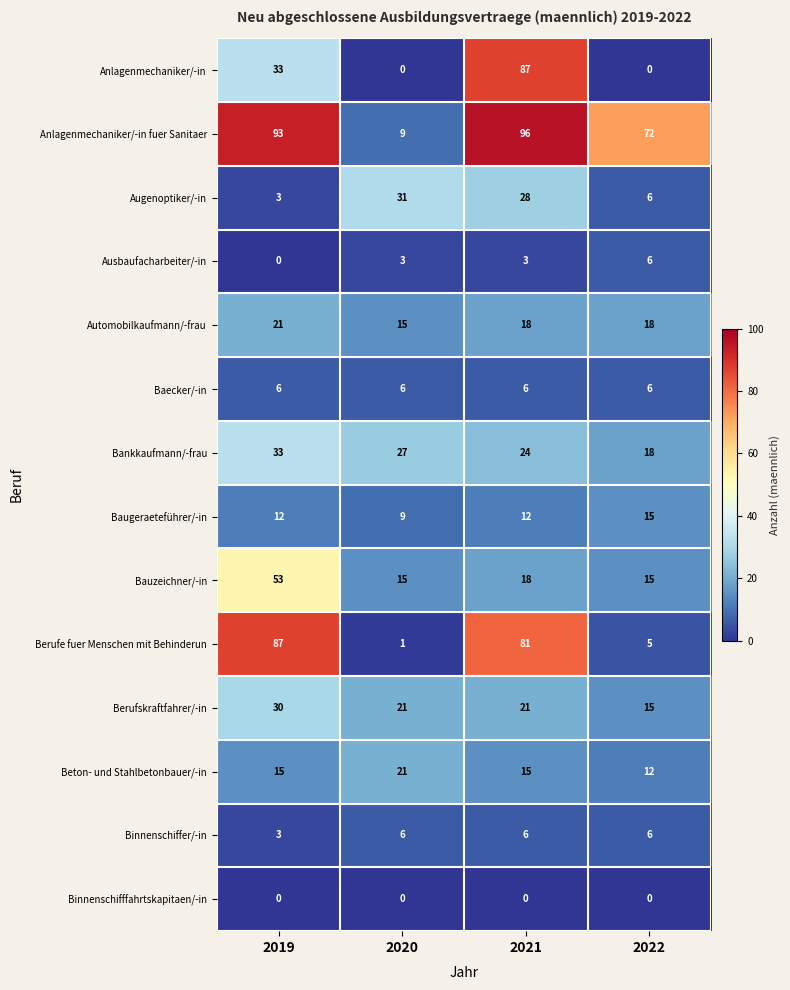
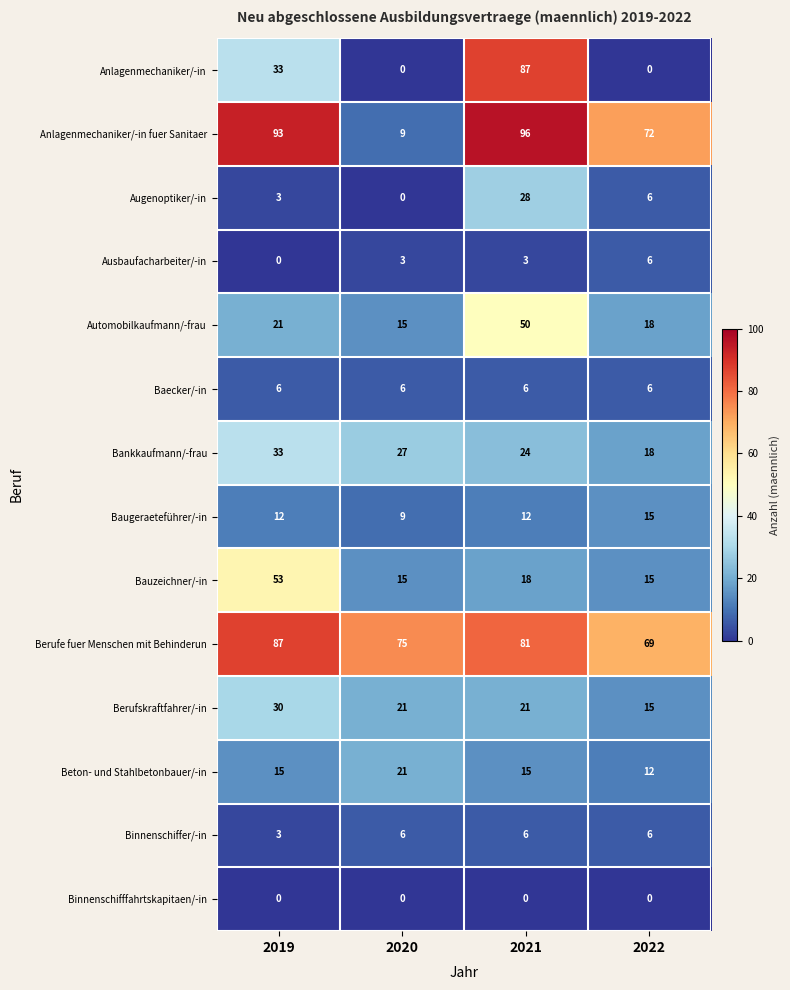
Augenoptiker/-in, 2020: 31 -> 0
Automobilkaufmann/-frau, 2021: 18 -> 50
Berufe fuer Menschen mit Behinderun, 2020: 1 -> 75
Berufe fuer Menschen mit Behinderun, 2022: 5 -> 69
